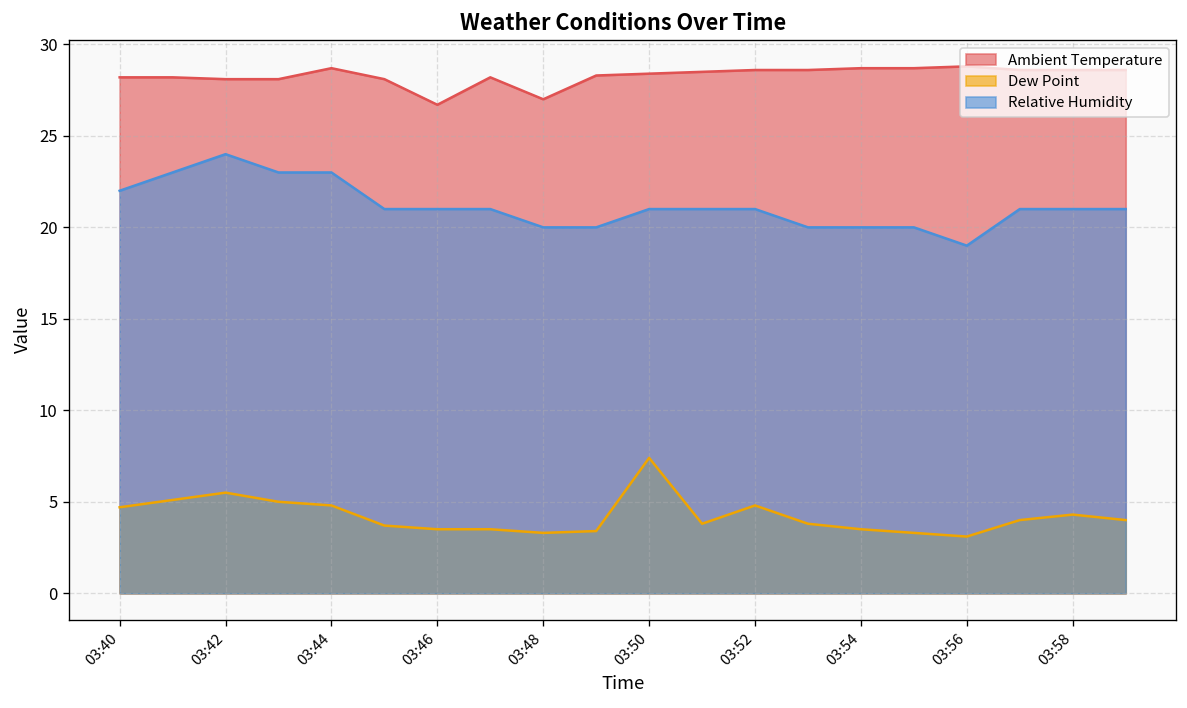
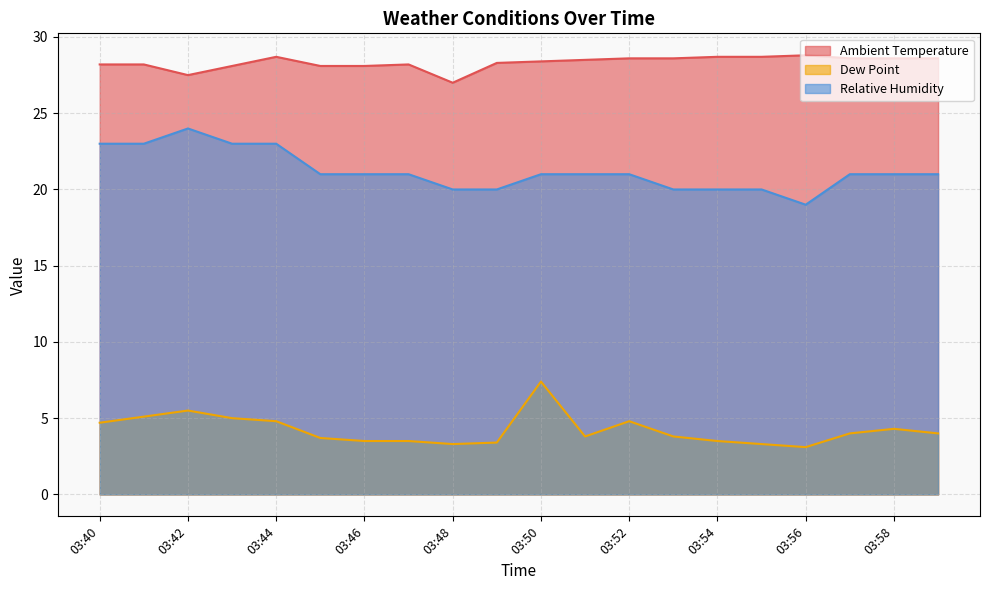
Relative Humidity, 03:40: 22 -> 23
Ambient Temperature, 03:42: 28.1 -> 27.5
Ambient Temperature, 03:46: 26.7 -> 28.1
